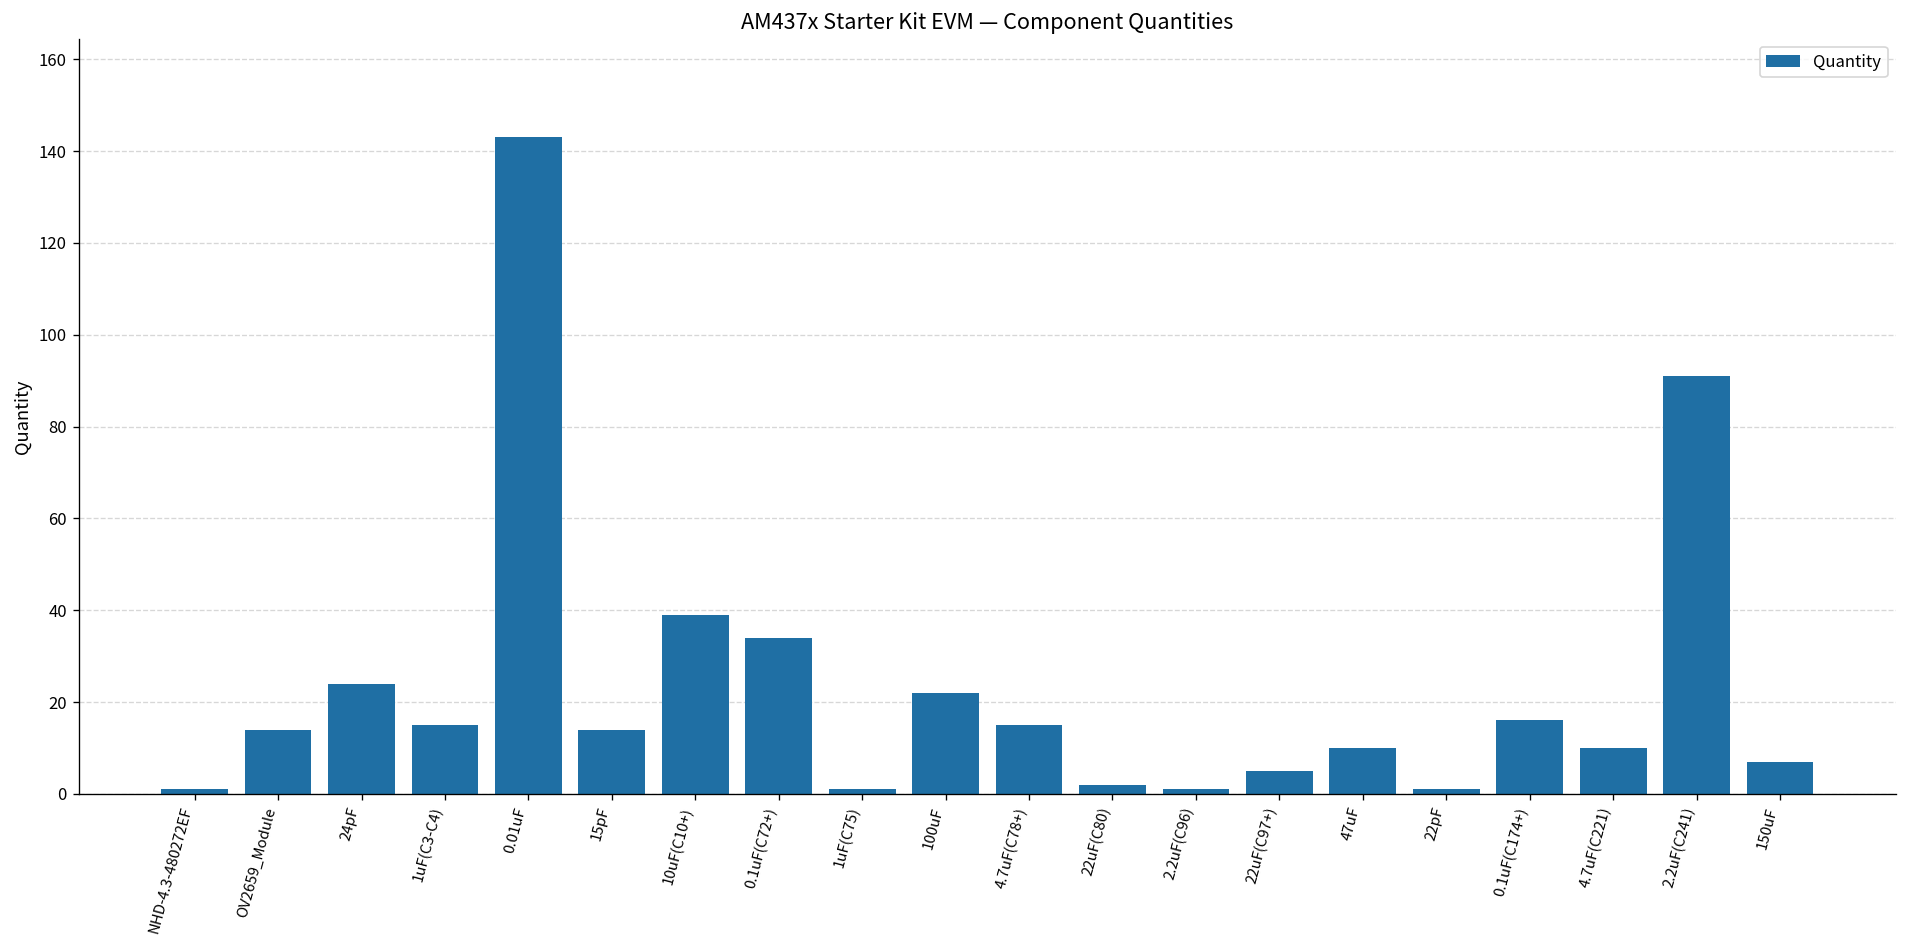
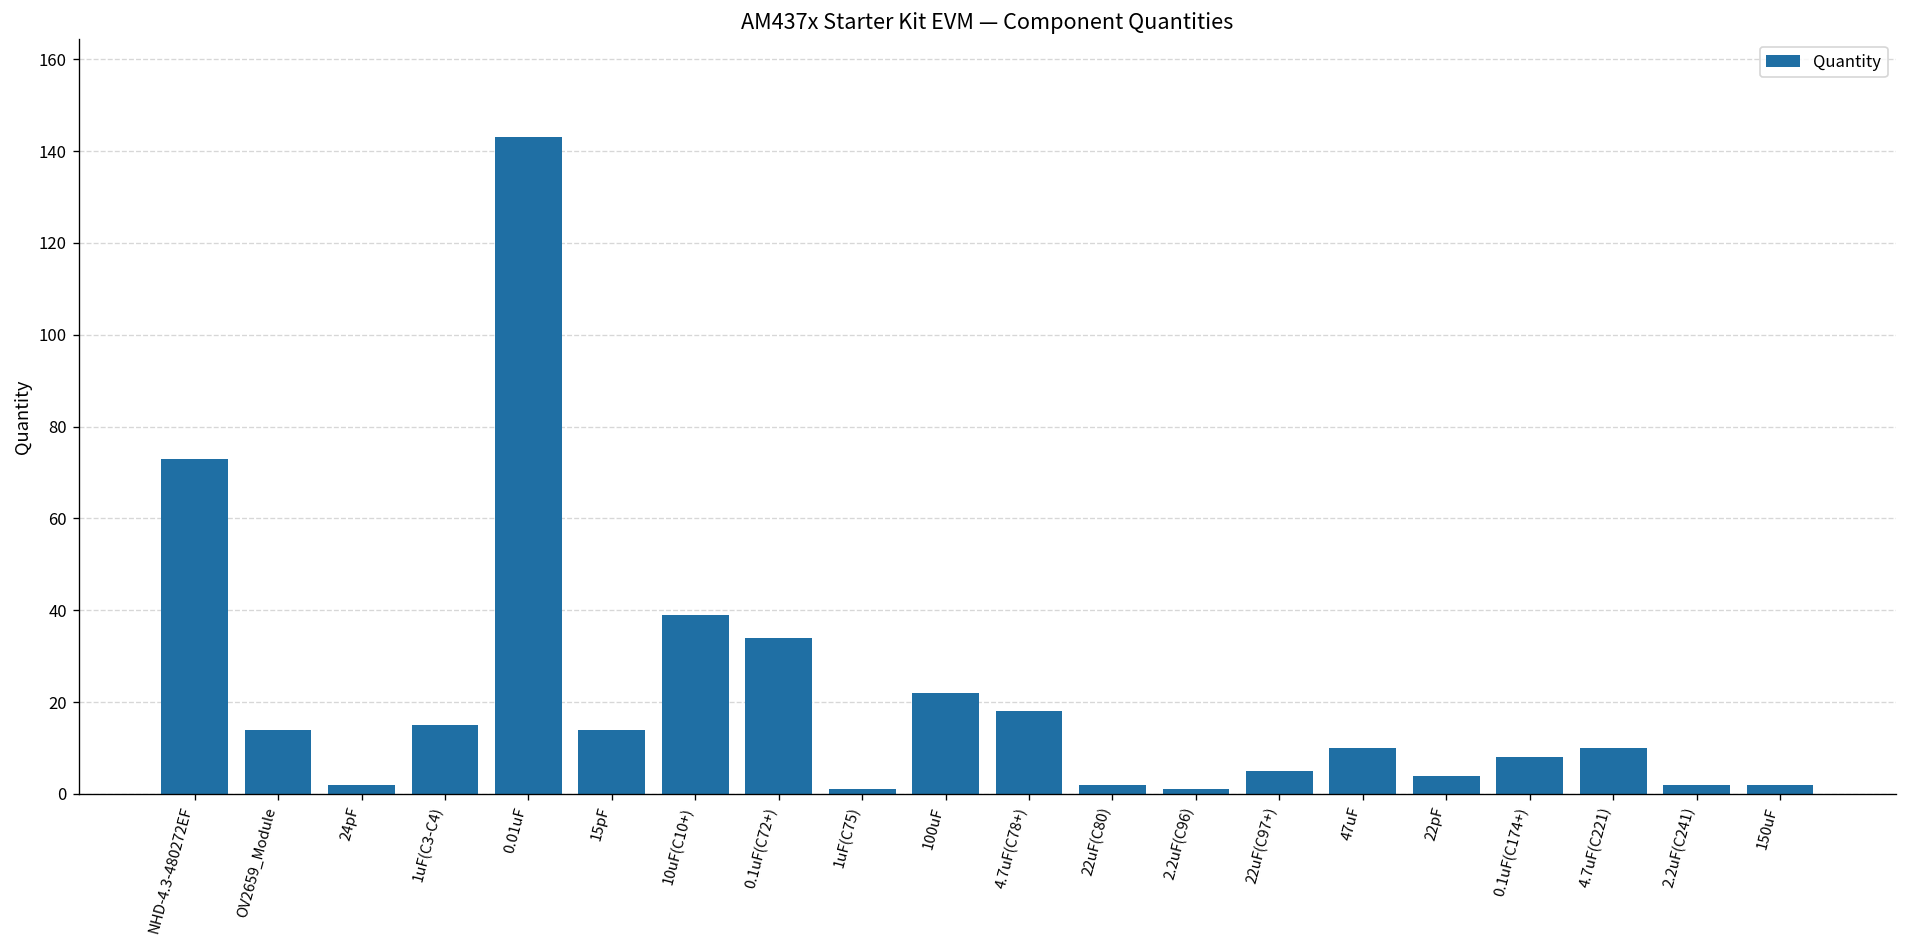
NHD-4.3-480272EF: 1 -> 73
24pF: 24 -> 2
4.7uF(C78+): 15 -> 18
22pF: 1 -> 4
0.1uF(C174+): 16 -> 8
2.2uF(C241): 91 -> 2
150uF: 7 -> 2
